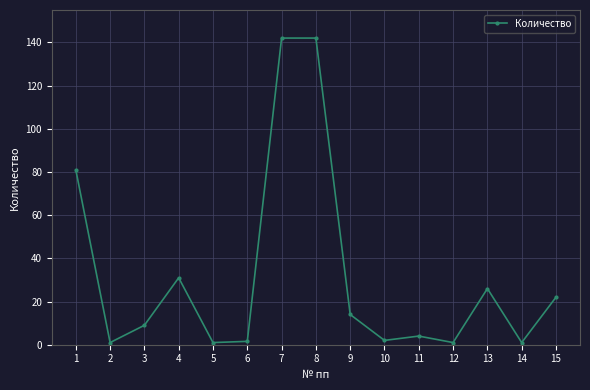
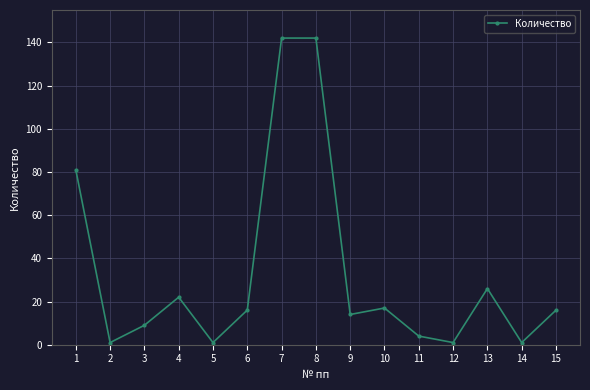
4: 31 -> 22
6: 2 -> 16
10: 2 -> 17
15: 22 -> 16
